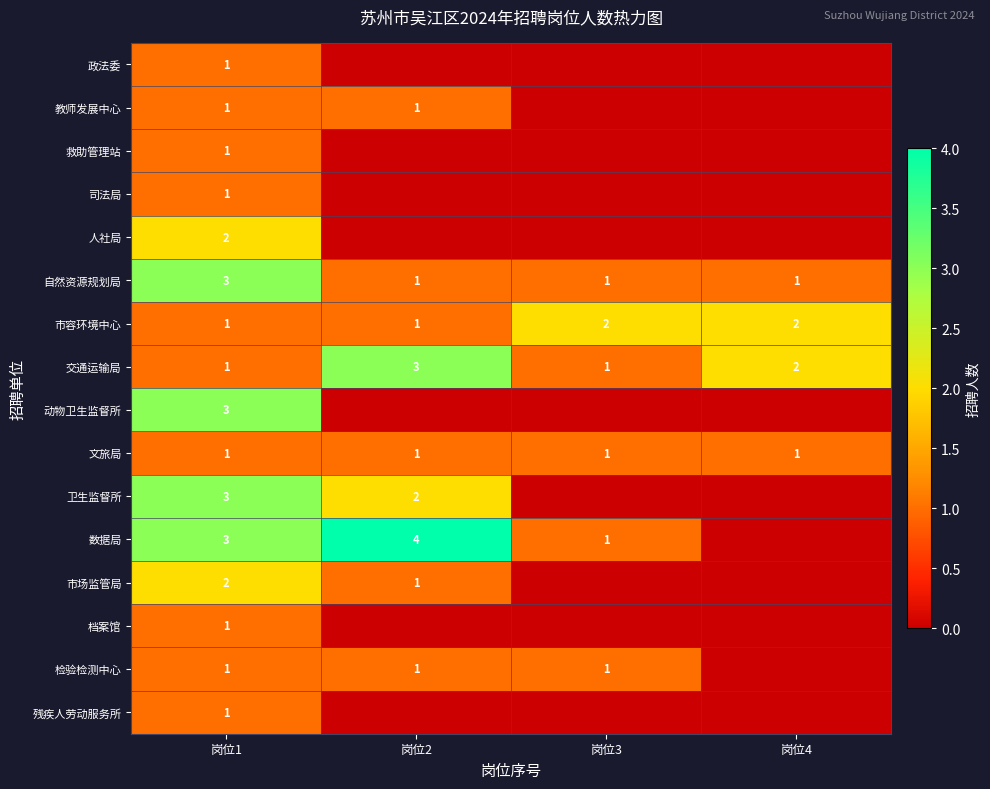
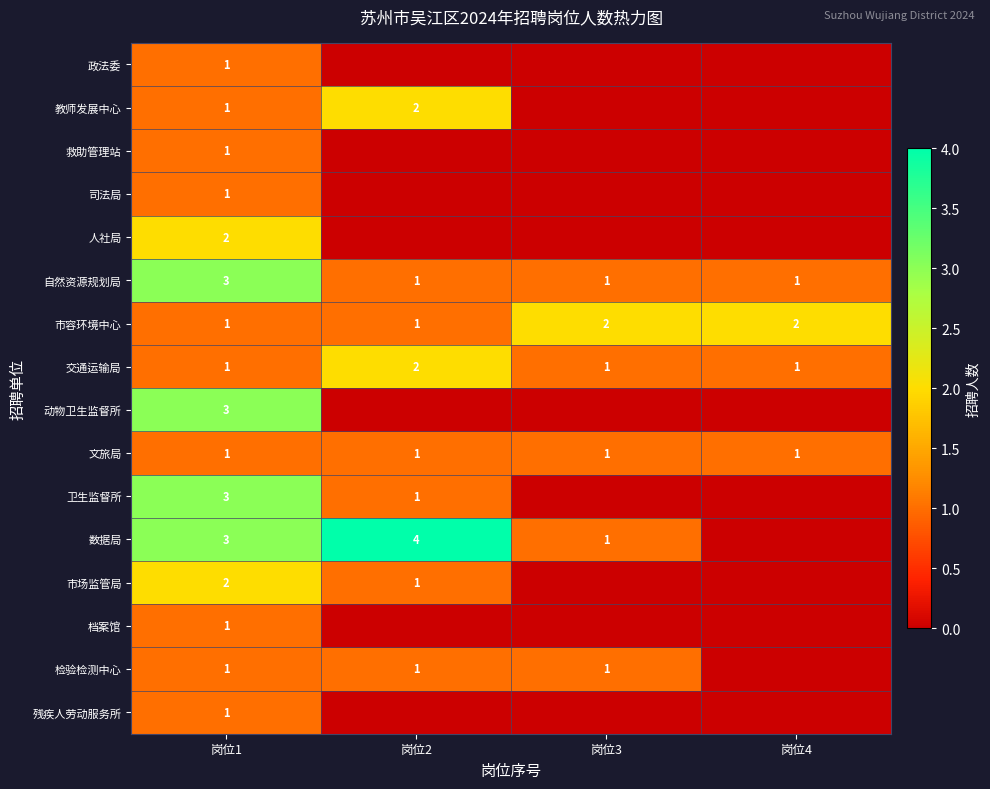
教师发展中心, 岗位2: 1 -> 2
交通运输局, 岗位2: 3 -> 2
交通运输局, 岗位4: 2 -> 1
卫生监督所, 岗位2: 2 -> 1
